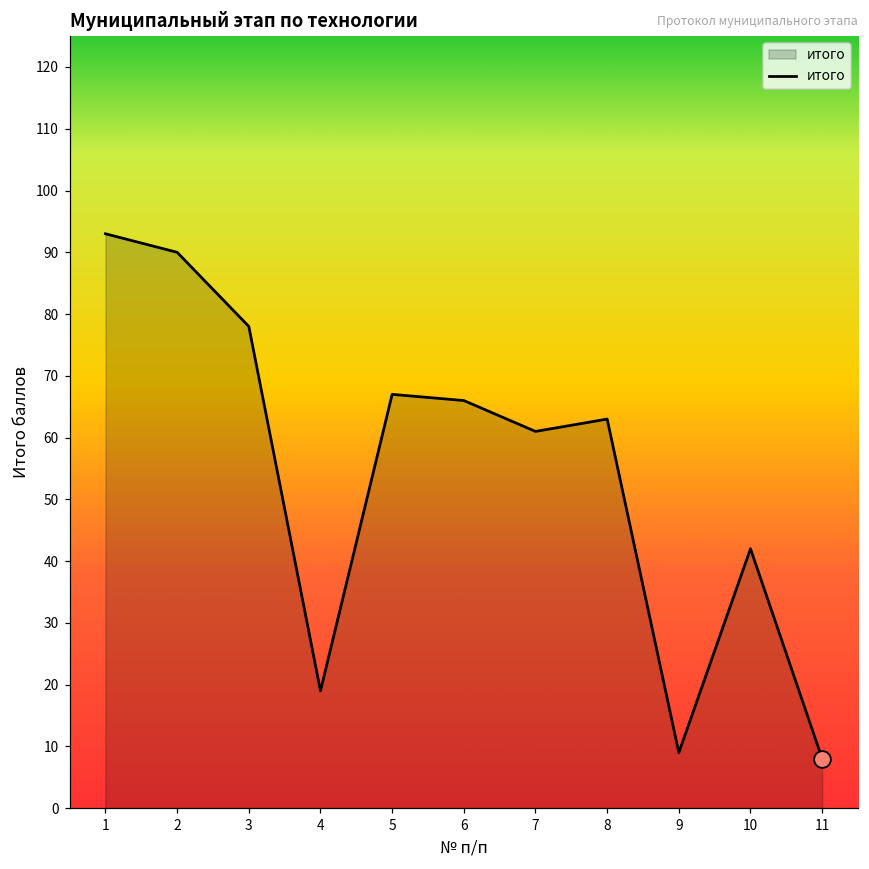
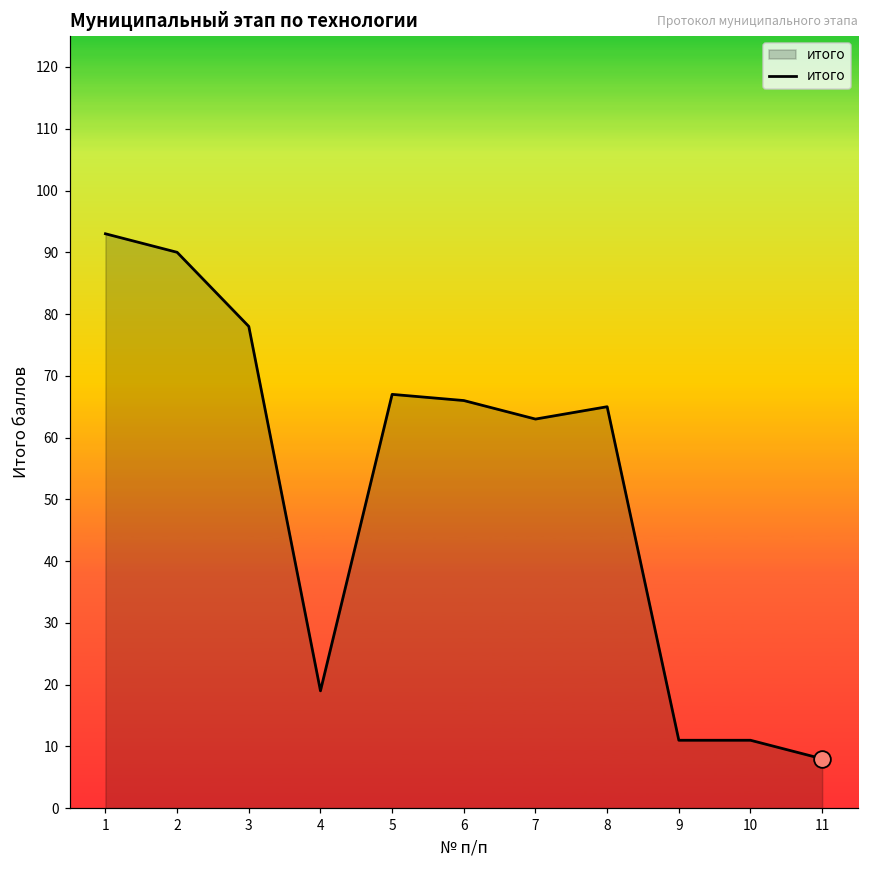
итого, 7: 61 -> 63
итого, 8: 63 -> 65
итого, 9: 9 -> 11
итого, 10: 42 -> 11
